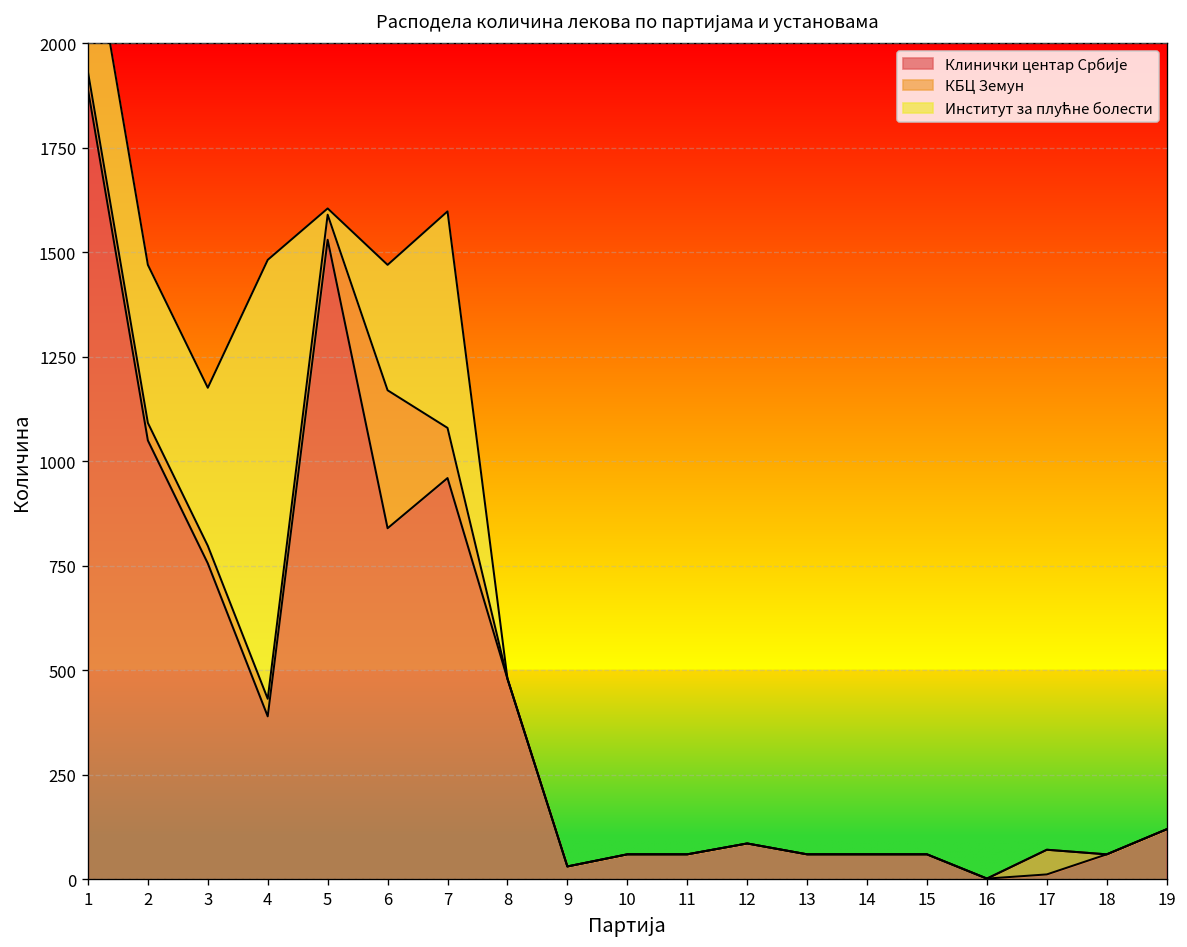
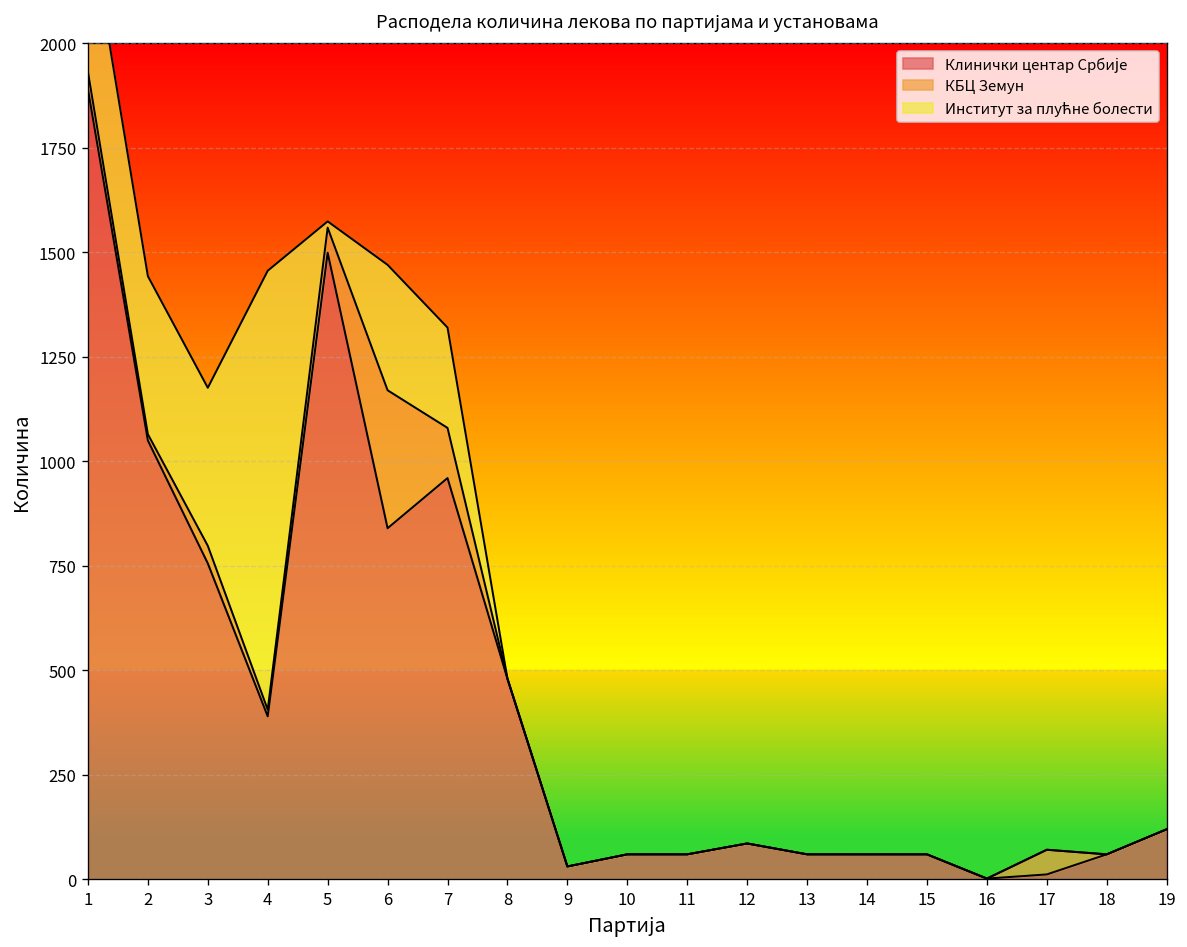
КБЦ Земун, 2: 40 -> 20
КБЦ Земун, 4: 40 -> 20
Клинички центар Србије, 5: 1530 -> 1500
Институт за плућне болести, 7: 520 -> 240
